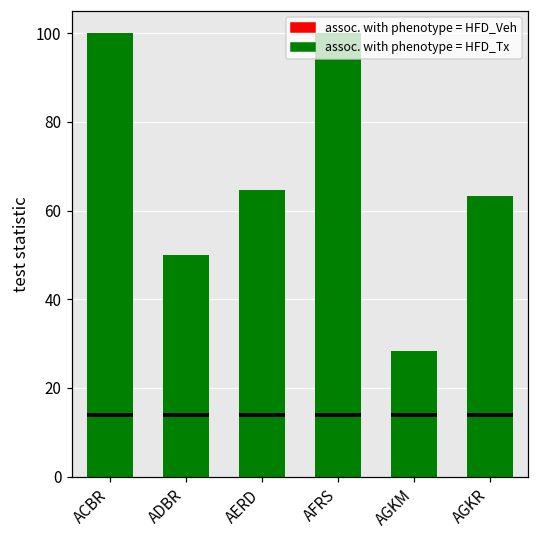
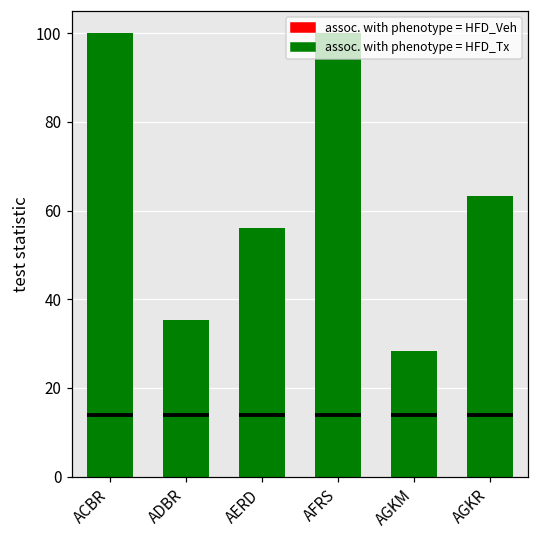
assoc. with phenotype = HFD_Tx, ADBR: 50 -> 35
assoc. with phenotype = HFD_Tx, AERD: 65 -> 56
